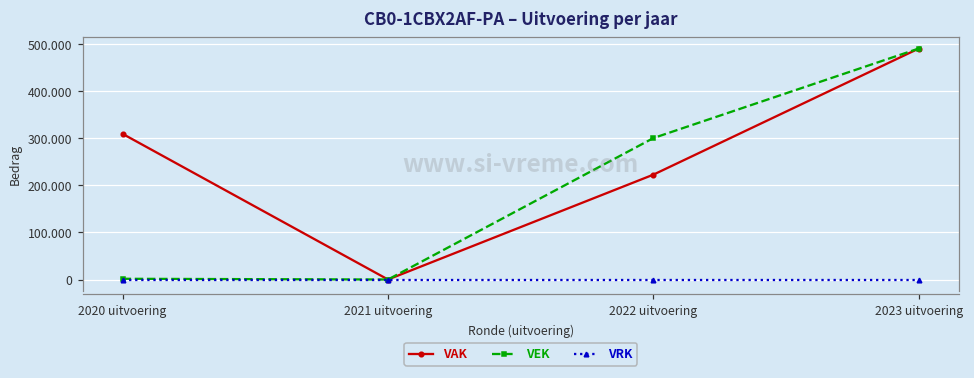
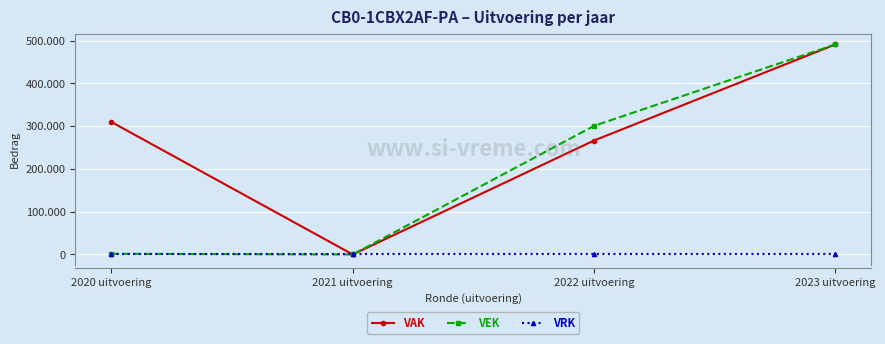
VAK, 2022 uitvoering: 220 -> 270
